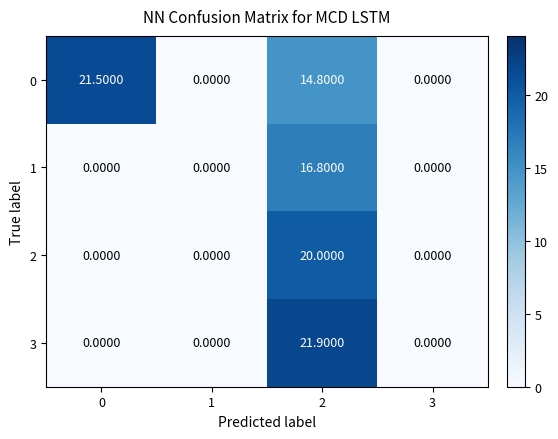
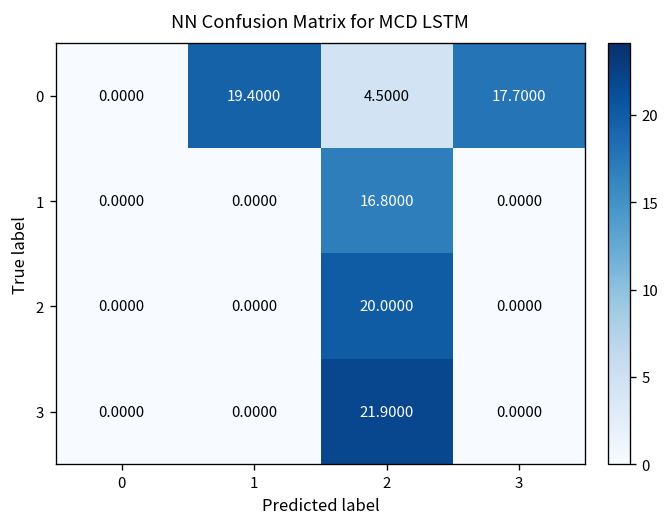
0, 0: 21.5000 -> 0.0000
0, 1: 0.0000 -> 19.4000
0, 2: 14.8000 -> 4.5000
0, 3: 0.0000 -> 17.7000
